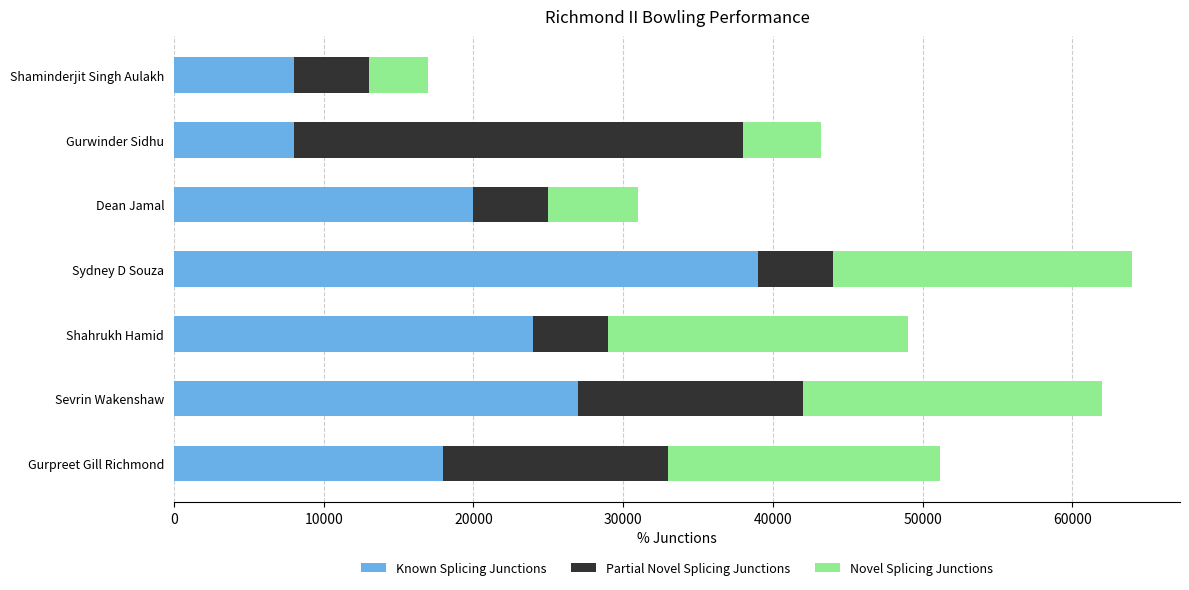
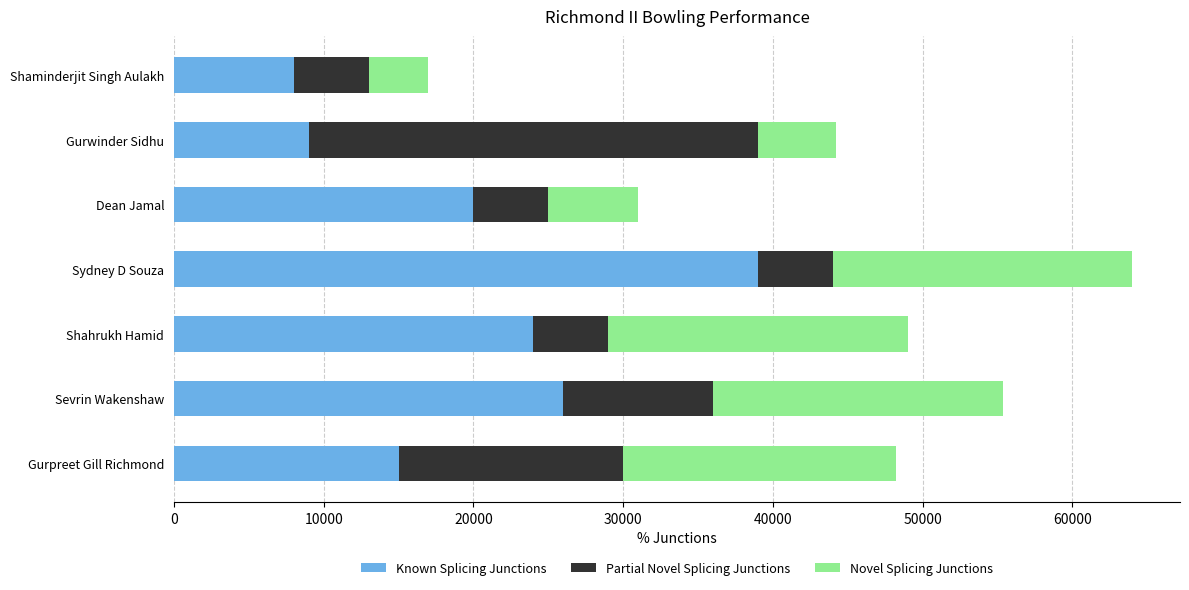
Known Splicing Junctions, Gurwinder Sidhu: 8000 -> 9000
Known Splicing Junctions, Sevrin Wakenshaw: 27000 -> 26000
Partial Novel Splicing Junctions, Sevrin Wakenshaw: 15000 -> 10000
Novel Splicing Junctions, Sevrin Wakenshaw: 20000 -> 19400
Known Splicing Junctions, Gurpreet Gill Richmond: 18000 -> 15000
